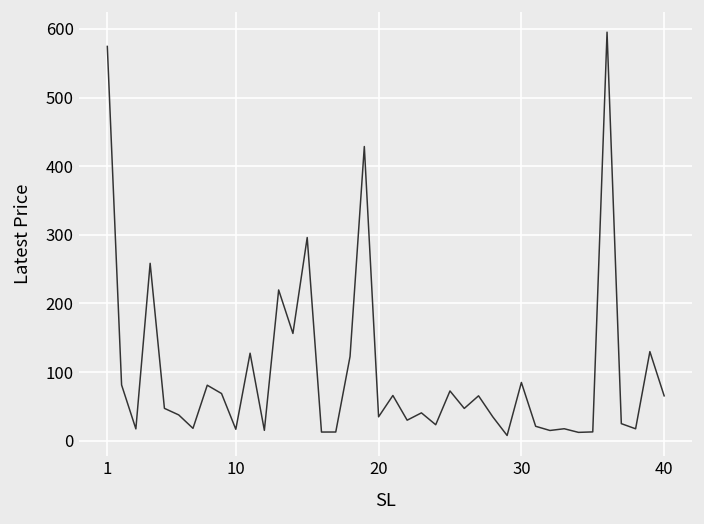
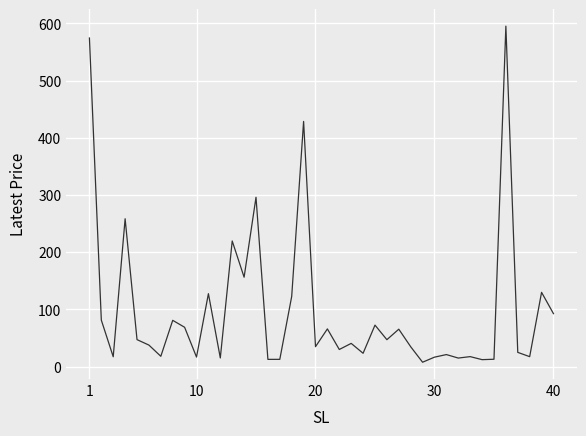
30: 80 -> 20
40: 70 -> 90
